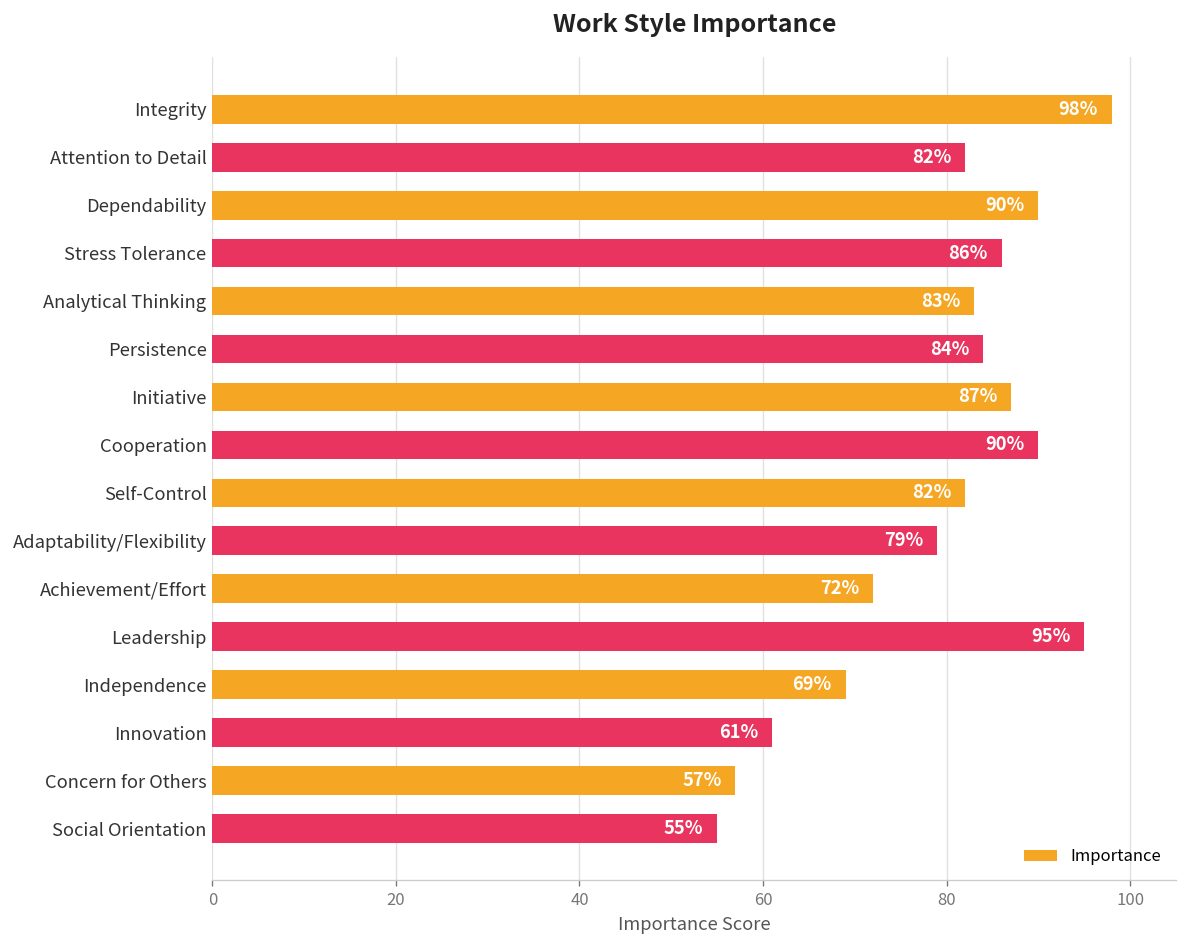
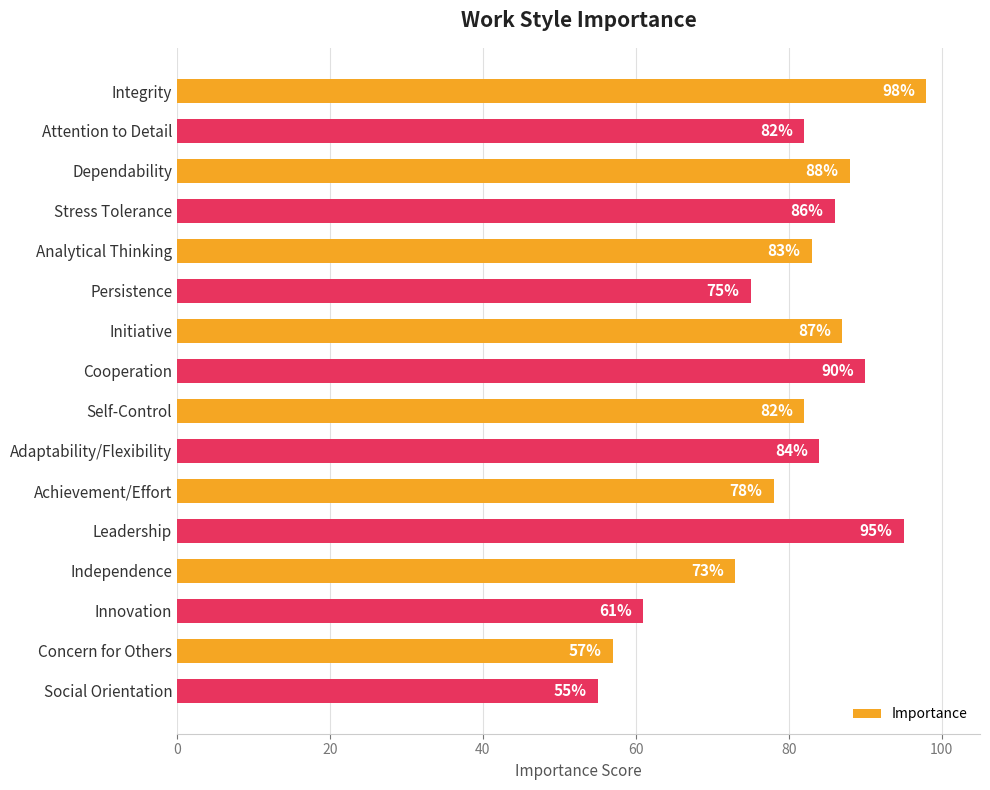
Dependability: 90% -> 88%
Persistence: 84% -> 75%
Adaptability/Flexibility: 79% -> 84%
Achievement/Effort: 72% -> 78%
Independence: 69% -> 73%
